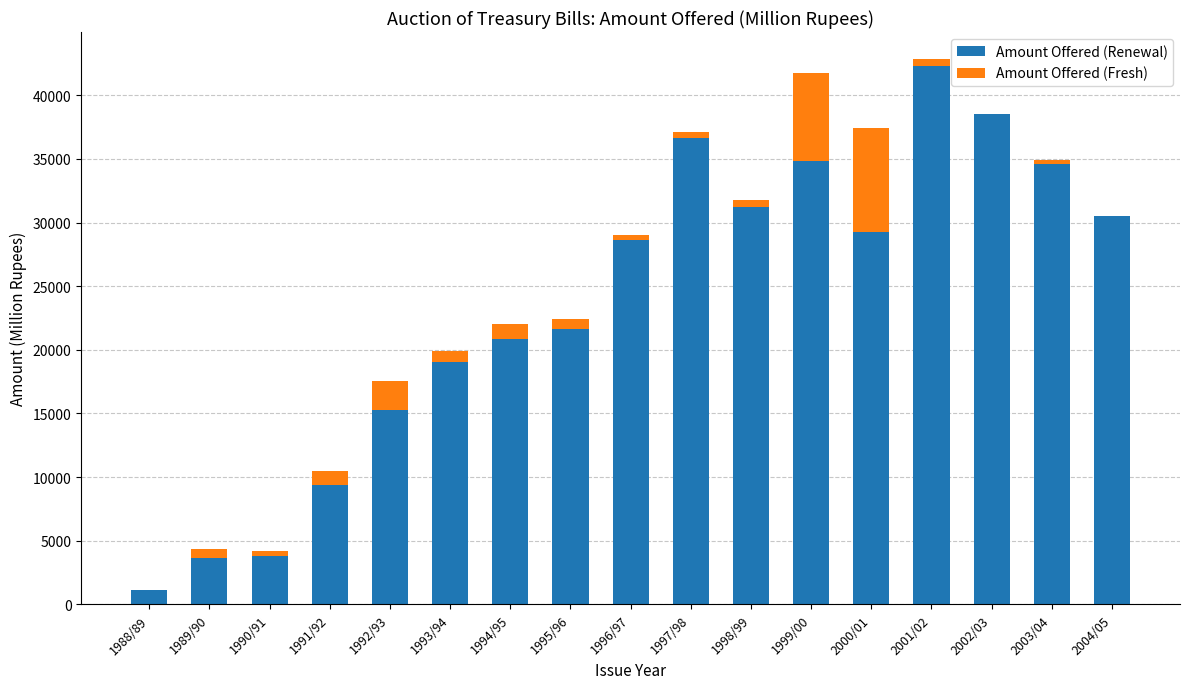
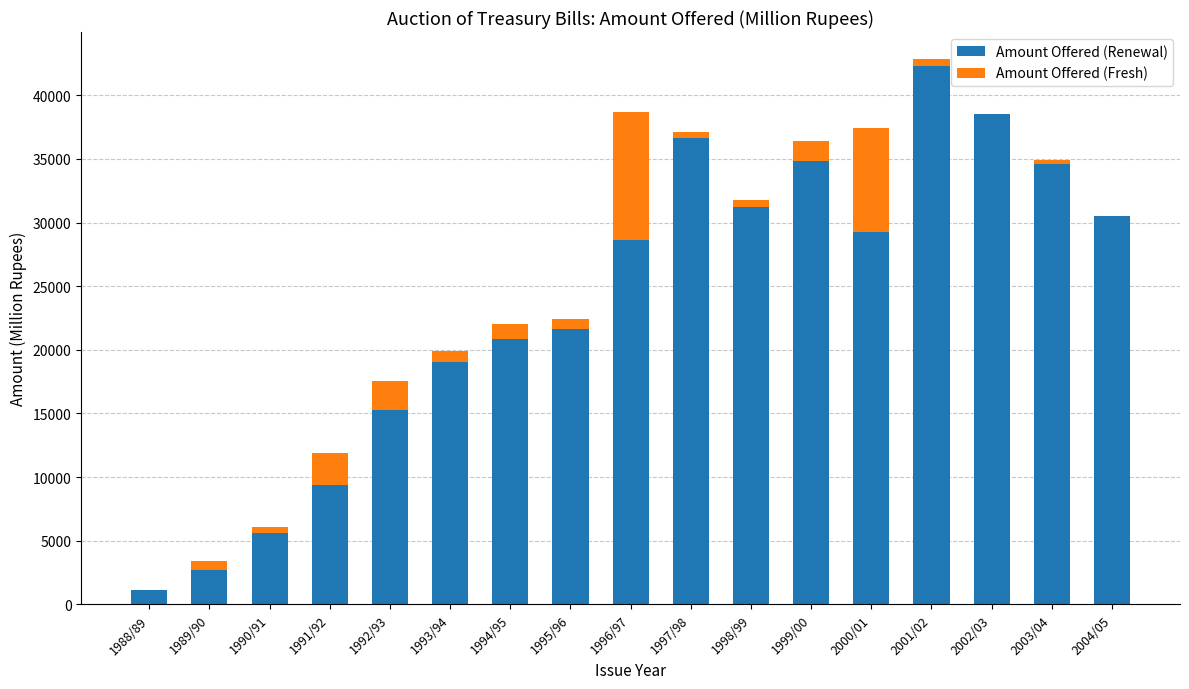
Amount Offered (Renewal), 1989/90: 3700 -> 2700
Amount Offered (Renewal), 1990/91: 3800 -> 5600
Amount Offered (Fresh), 1991/92: 1100 -> 2600
Amount Offered (Fresh), 1996/97: 400 -> 10100
Amount Offered (Fresh), 1999/00: 6900 -> 1500
